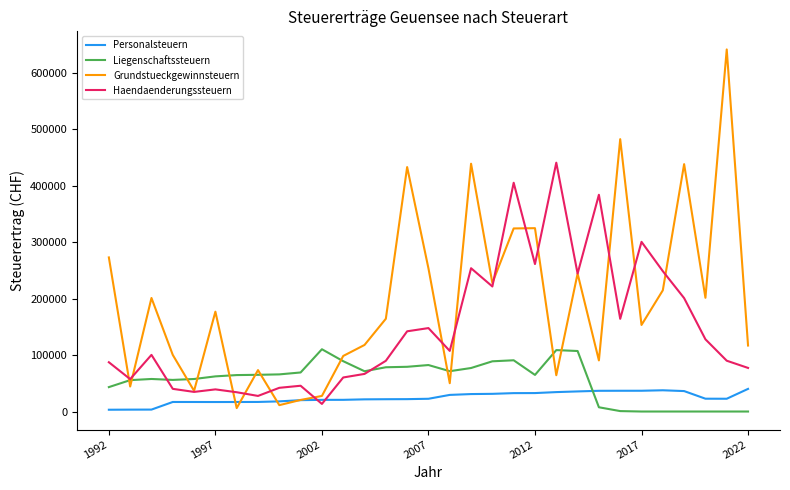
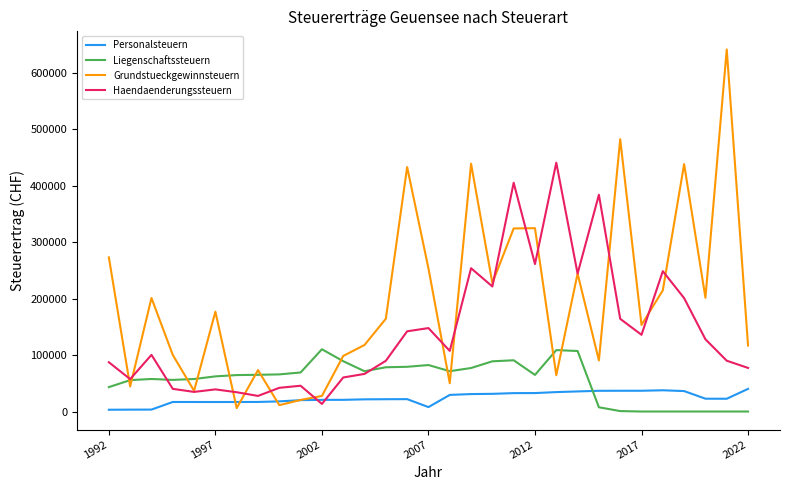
Personalsteuern, 2007: 20000 -> 10000
Haendaenderungssteuern, 2017: 300000 -> 140000
